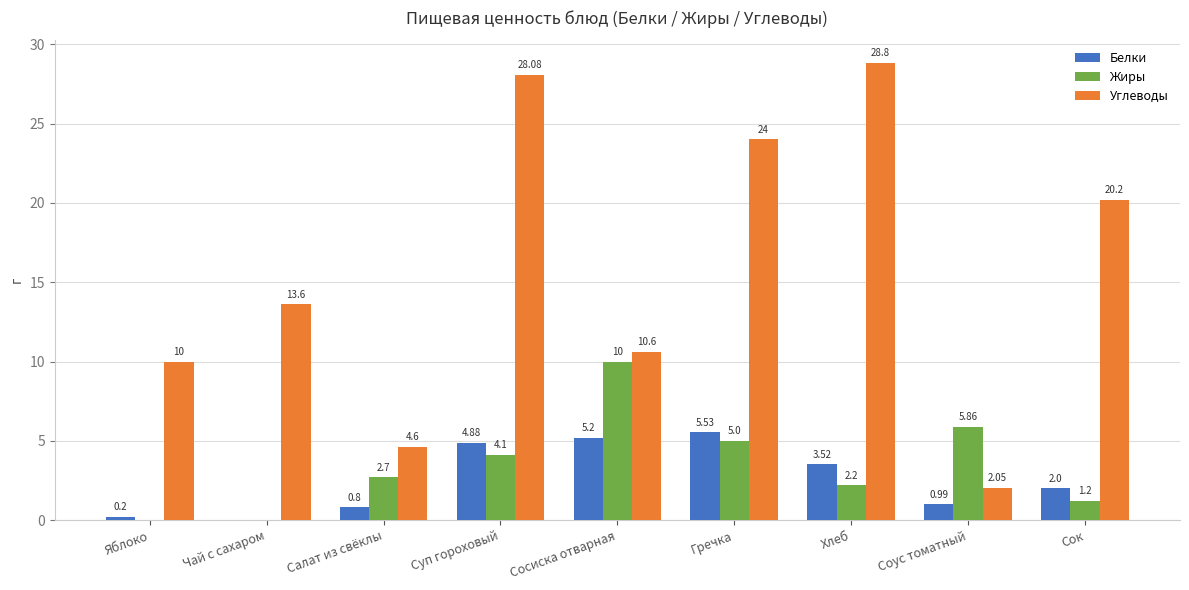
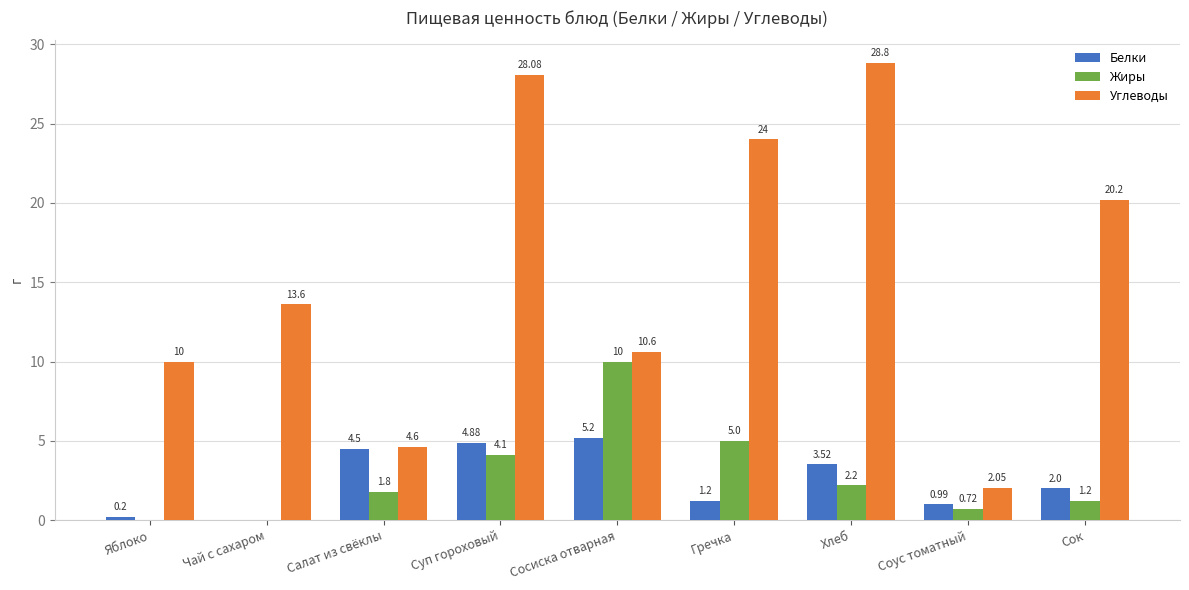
Белки, Салат из свёклы: 0.8 -> 4.5
Жиры, Салат из свёклы: 2.7 -> 1.8
Белки, Гречка: 5.53 -> 1.2
Жиры, Соус томатный: 5.86 -> 0.72
